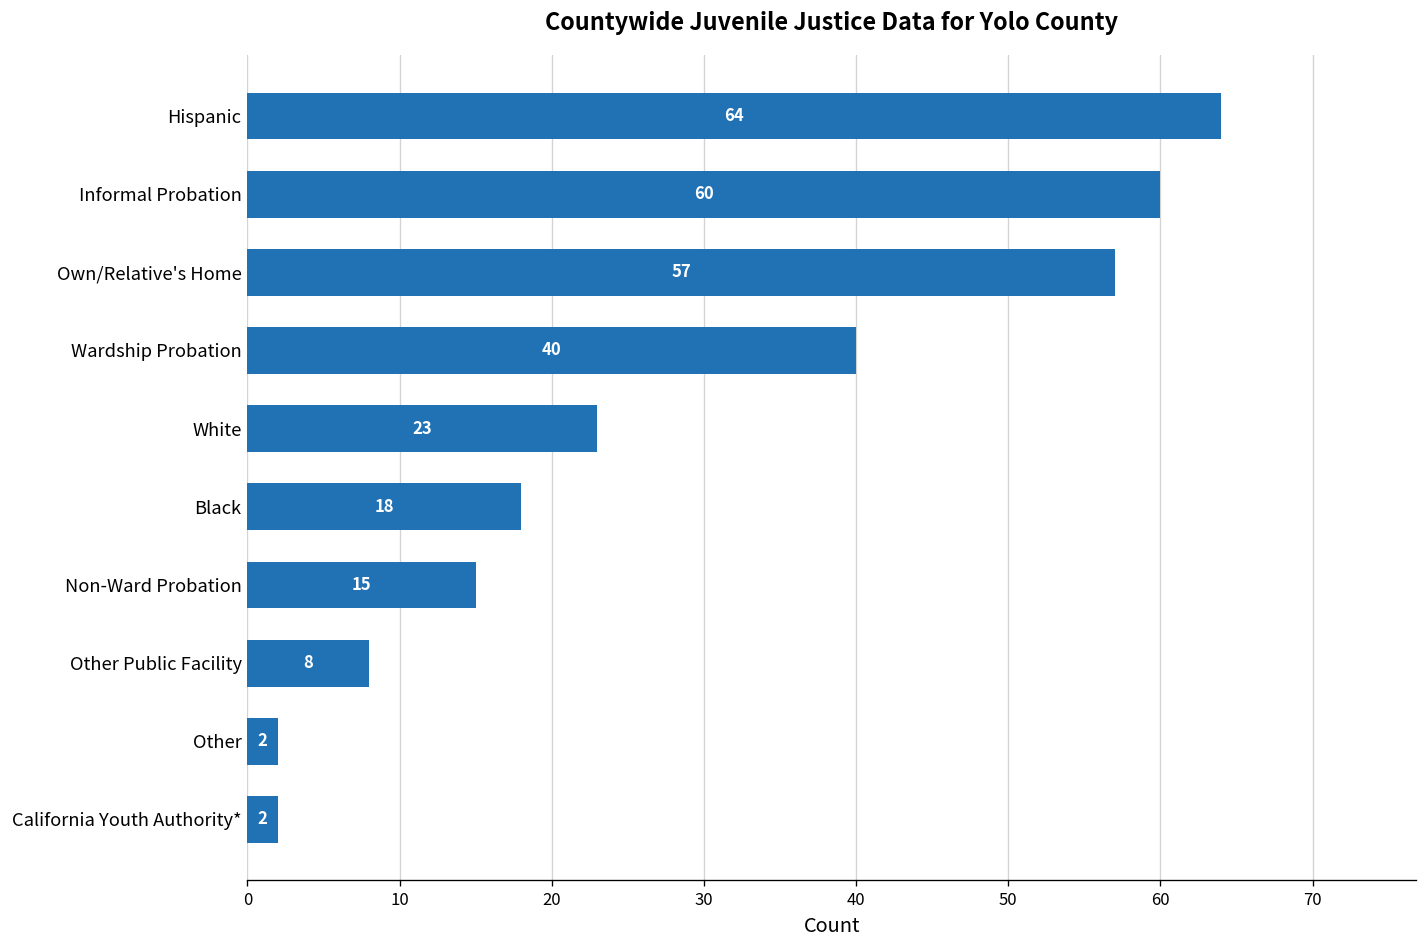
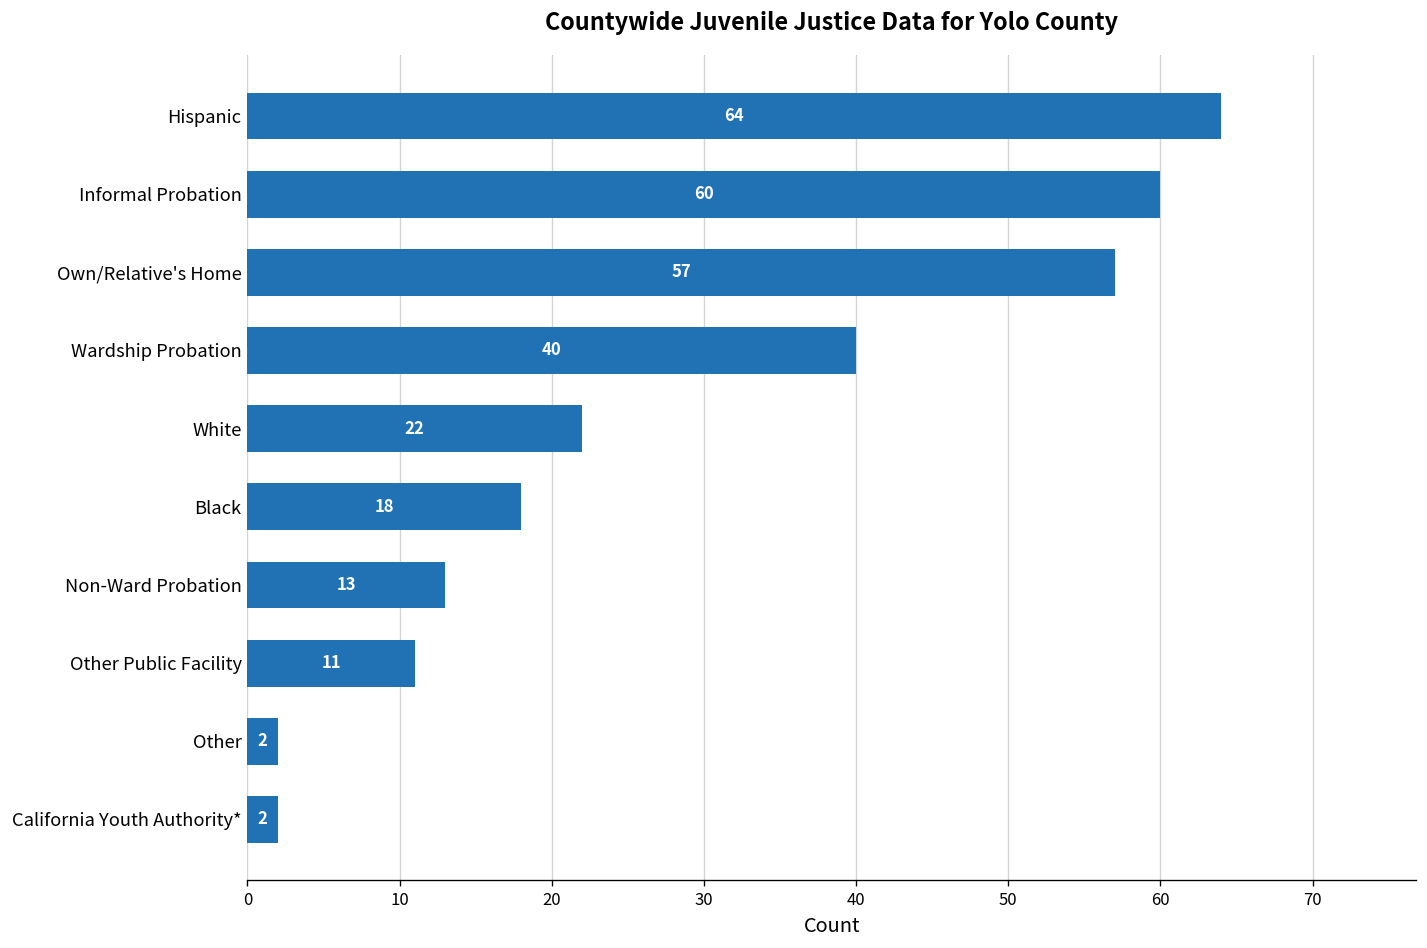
White: 23 -> 22
Non-Ward Probation: 15 -> 13
Other Public Facility: 8 -> 11
